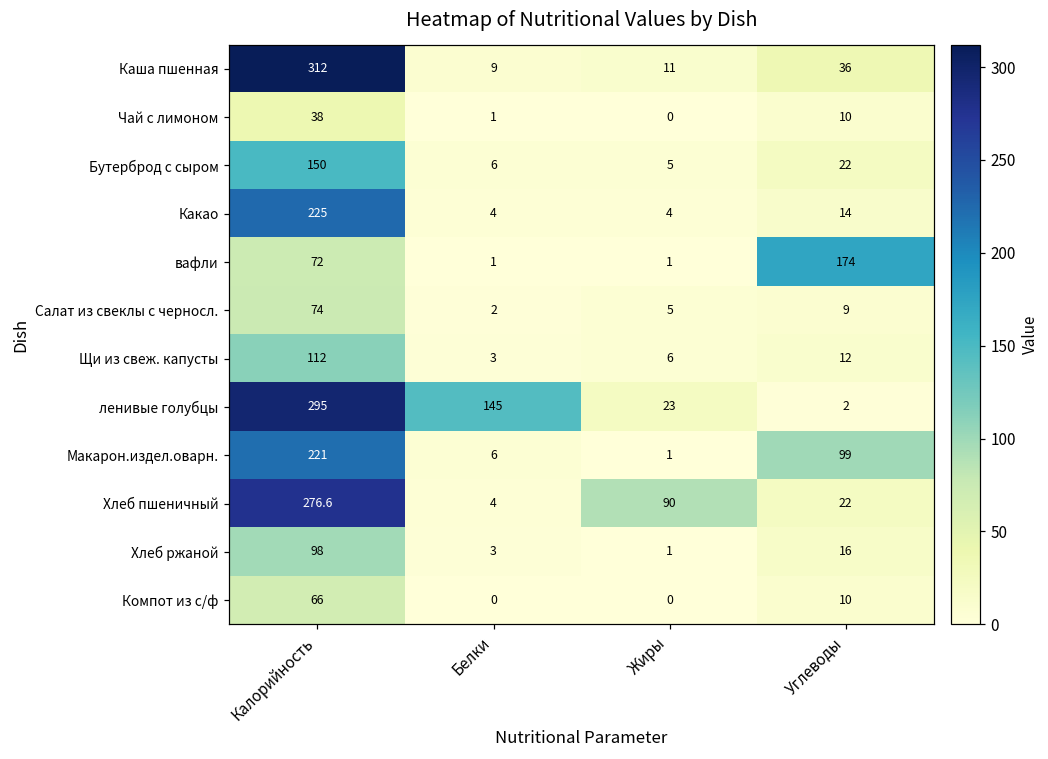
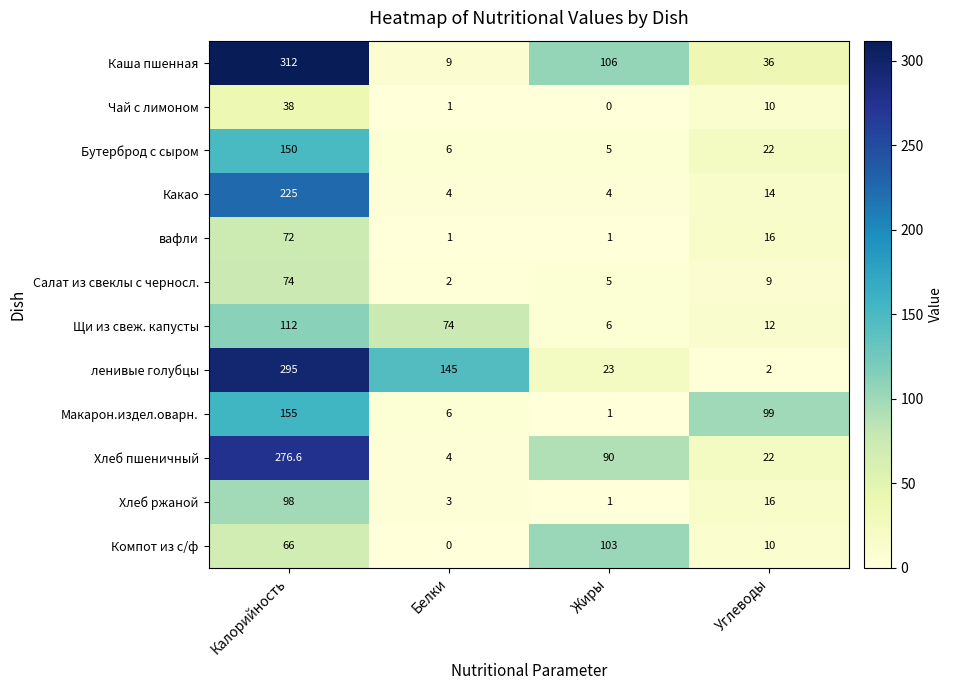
Каша пшенная, Жиры: 11 -> 106
вафли, Углеводы: 174 -> 16
Щи из свеж. капусты, Белки: 3 -> 74
Макарон.издел.оварн., Калорийность: 221 -> 155
Компот из с/ф, Жиры: 0 -> 103
